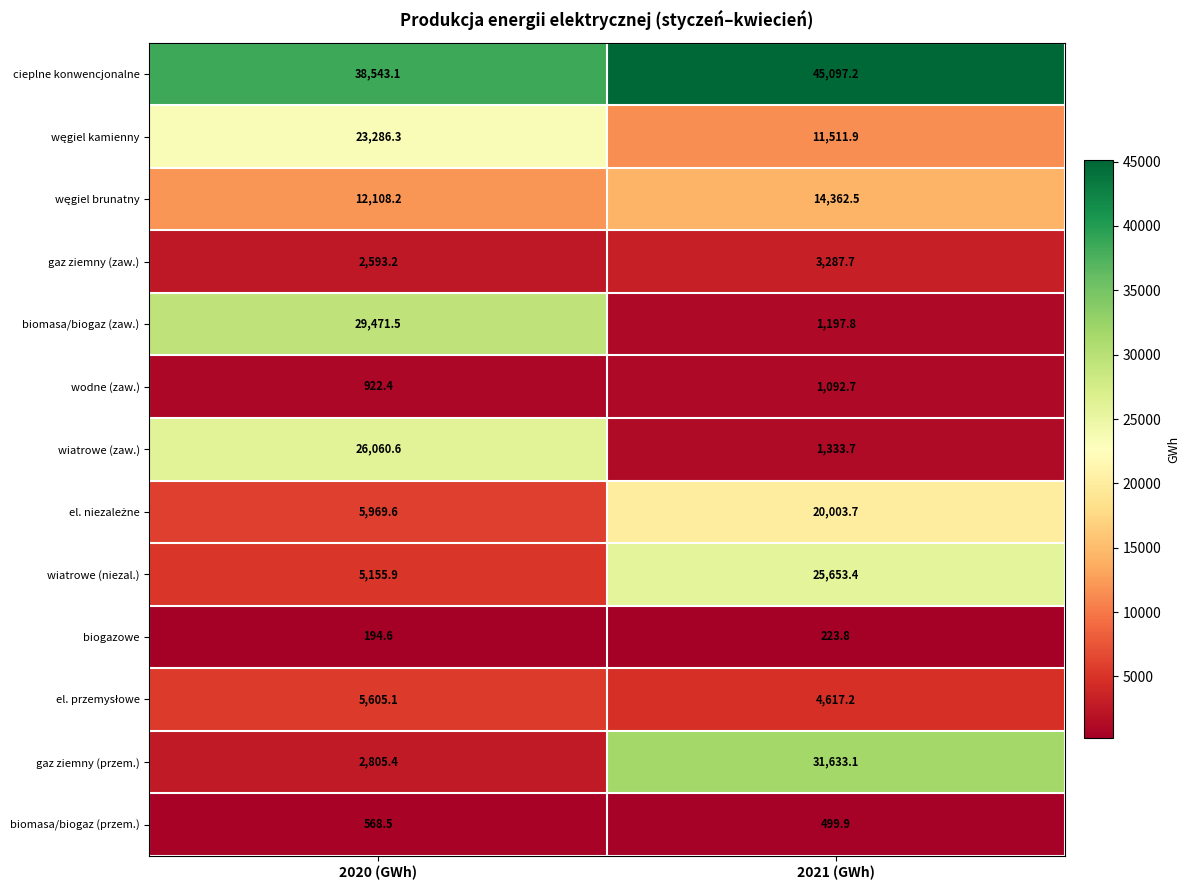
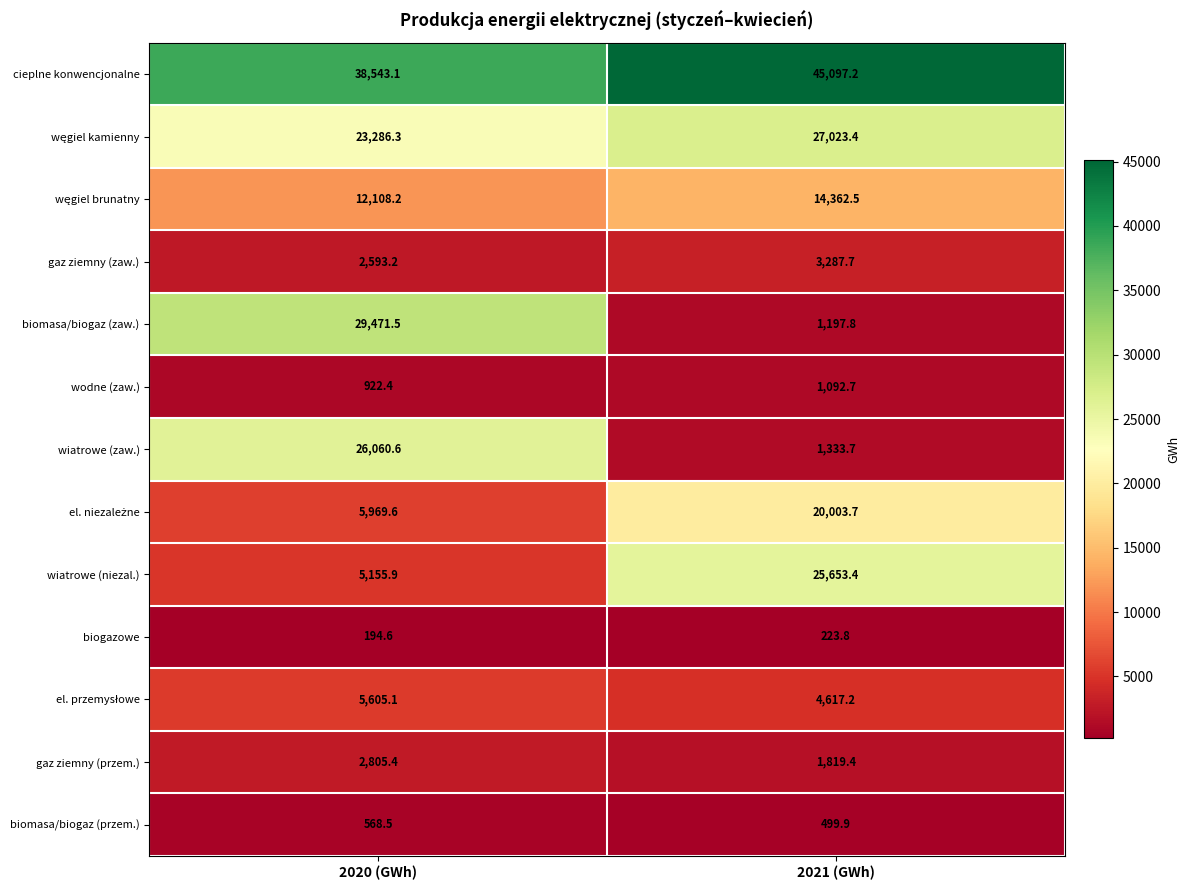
węgiel kamienny, 2021 (GWh): 11,511.9 -> 27,023.4
gaz ziemny (przem.), 2021 (GWh): 31,633.1 -> 1,819.4
